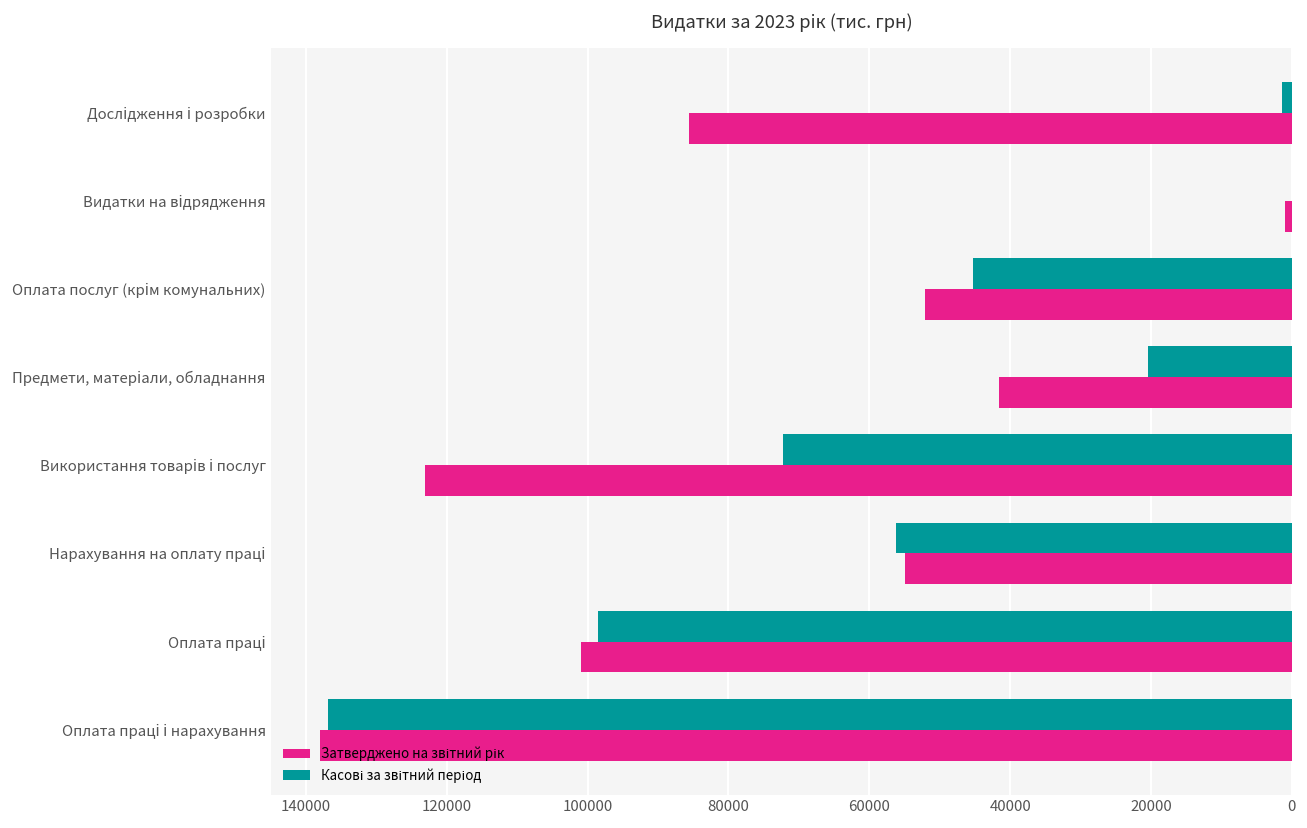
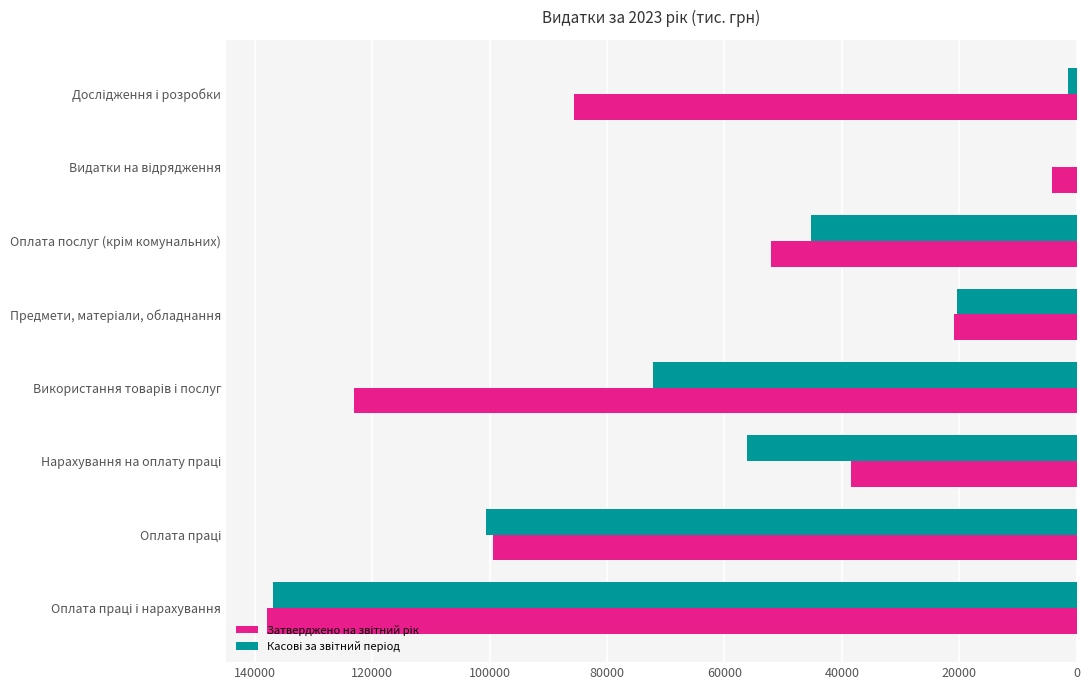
Затверджено на звітний рік, Видатки на відрядження: 1000 -> 4000
Затверджено на звітний рік, Предмети, матеріали, обладнання: 42000 -> 21000
Затверджено на звітний рік, Нарахування на оплату праці: 55000 -> 39000
Касові за звітний період, Оплата праці: 99000 -> 101000
Затверджено на звітний рік, Оплата праці: 101000 -> 100000
